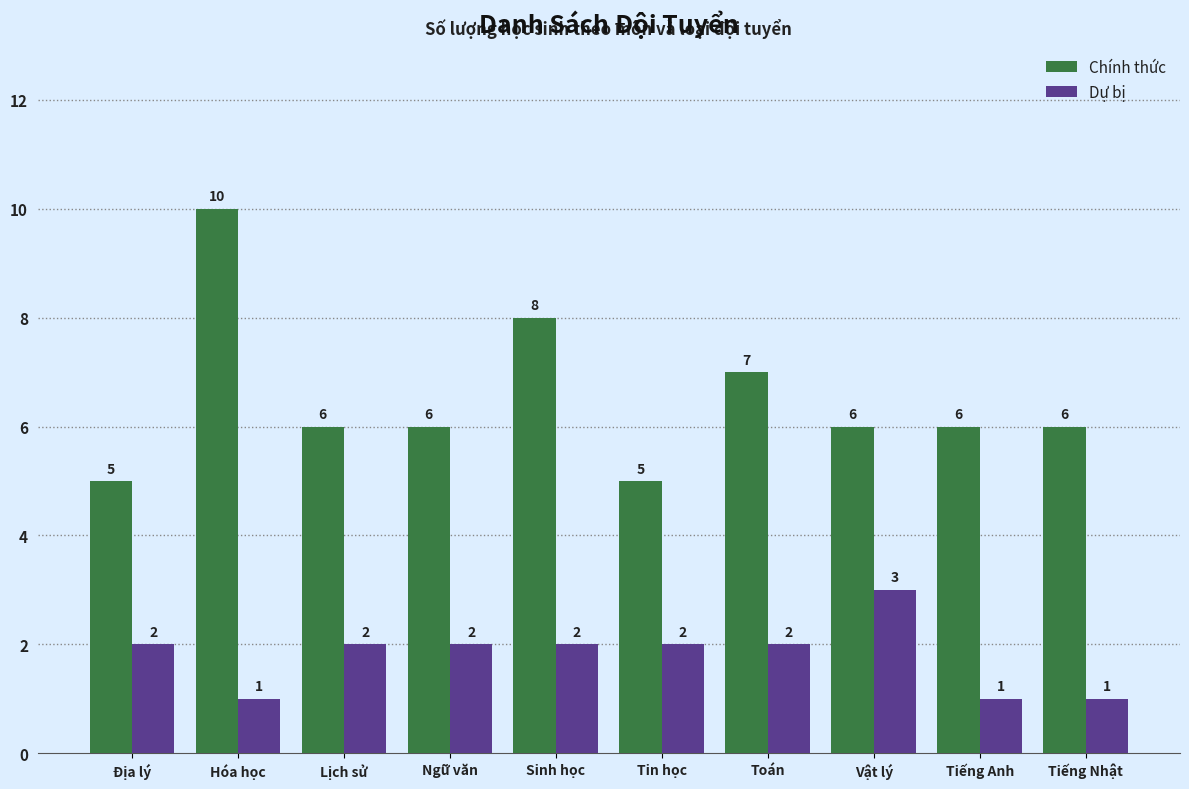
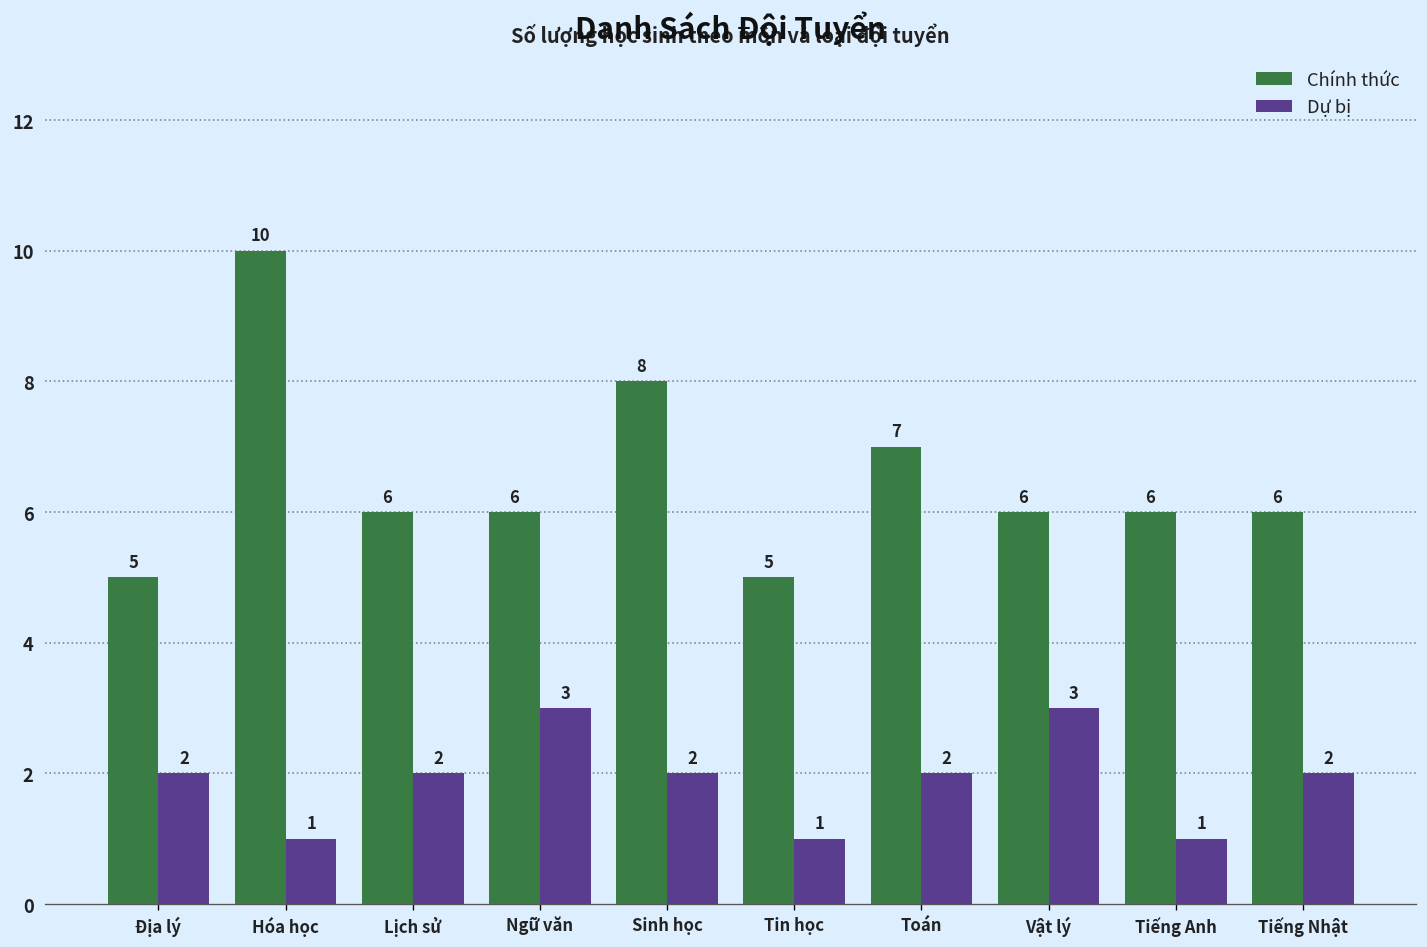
Dự bị, Ngữ văn: 2 -> 3
Dự bị, Tin học: 2 -> 1
Dự bị, Tiếng Nhật: 1 -> 2
